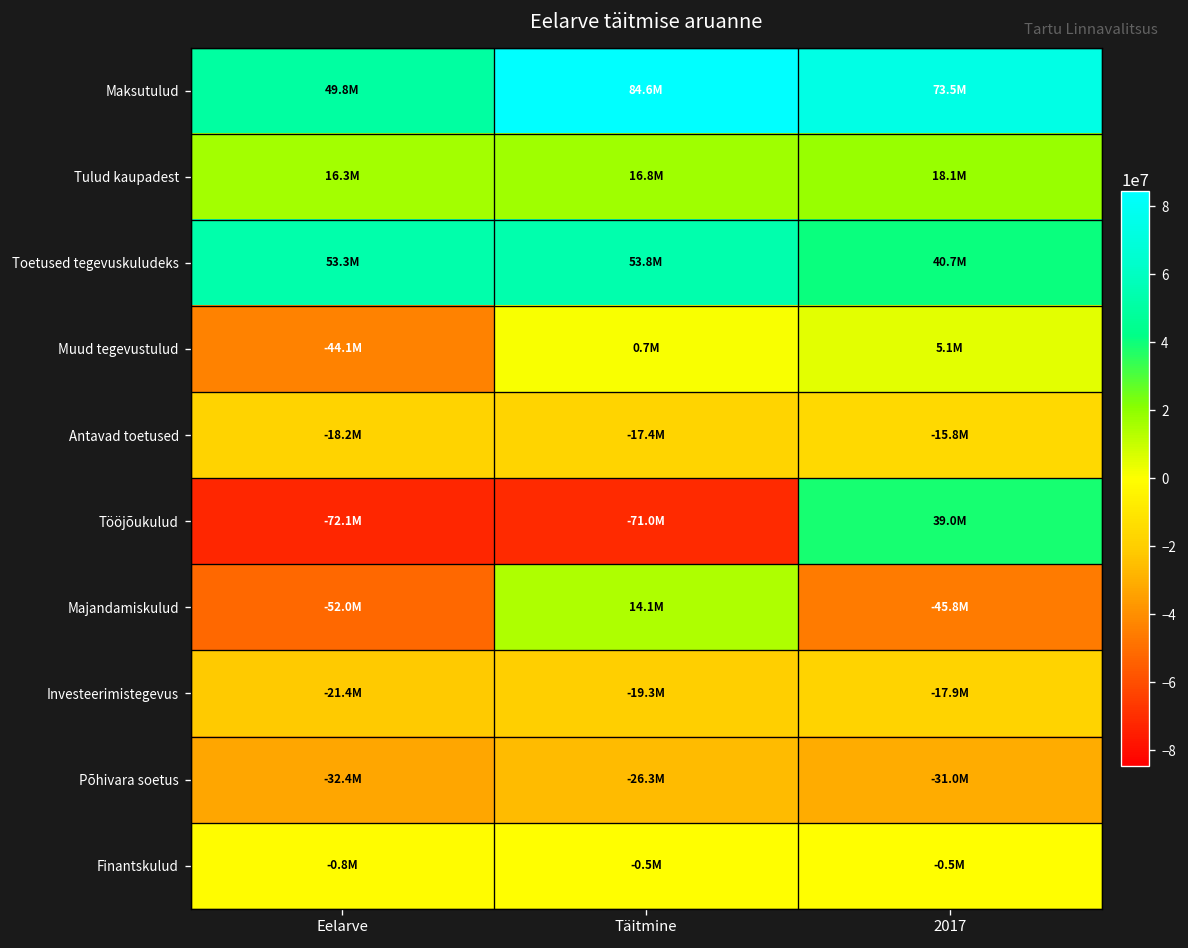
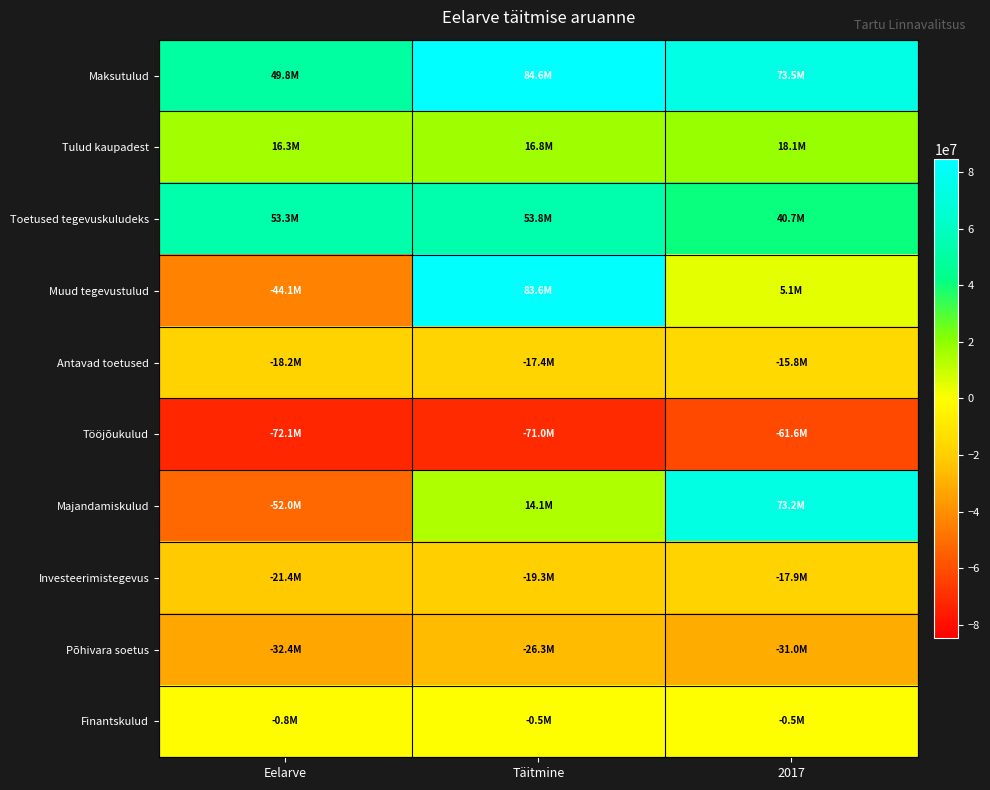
Muud tegevustulud, Täitmine: 0.7M -> 83.6M
Tööjõukulud, 2017: 39.0M -> -61.6M
Majandamiskulud, 2017: -45.8M -> 73.2M
